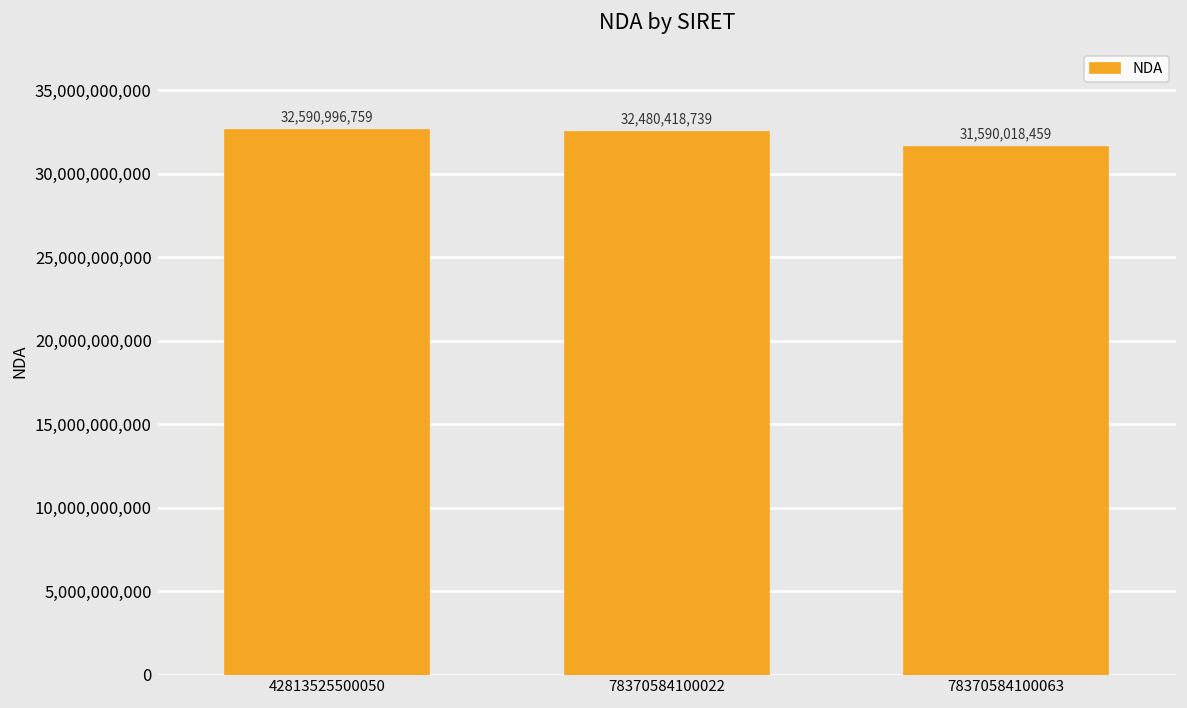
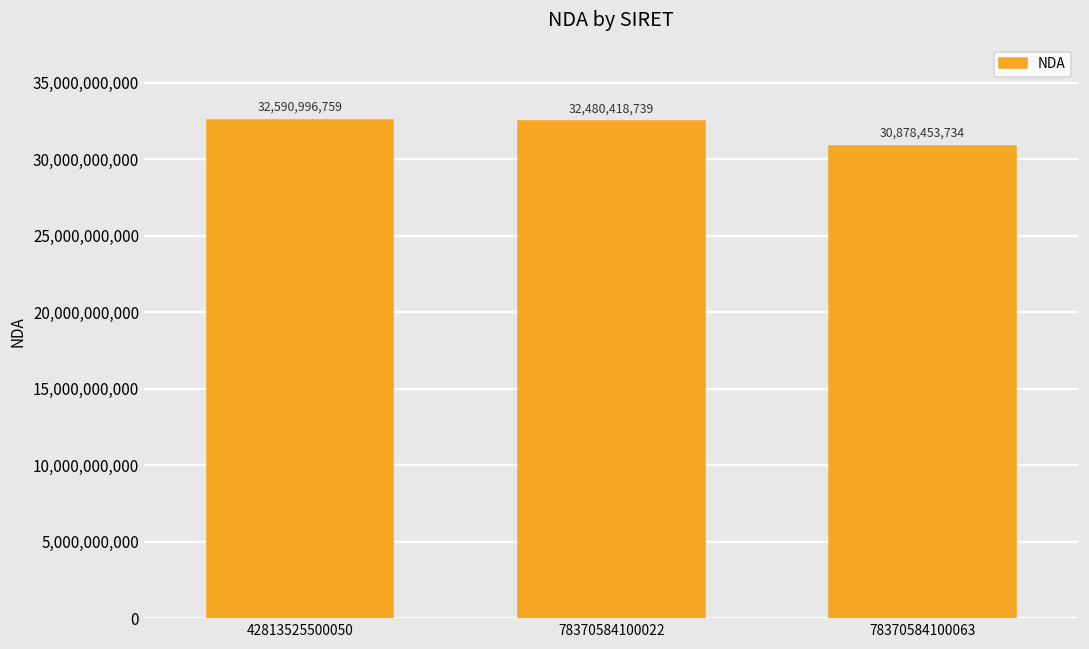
78370584100063: 31,590,018,459 -> 30,878,453,734
